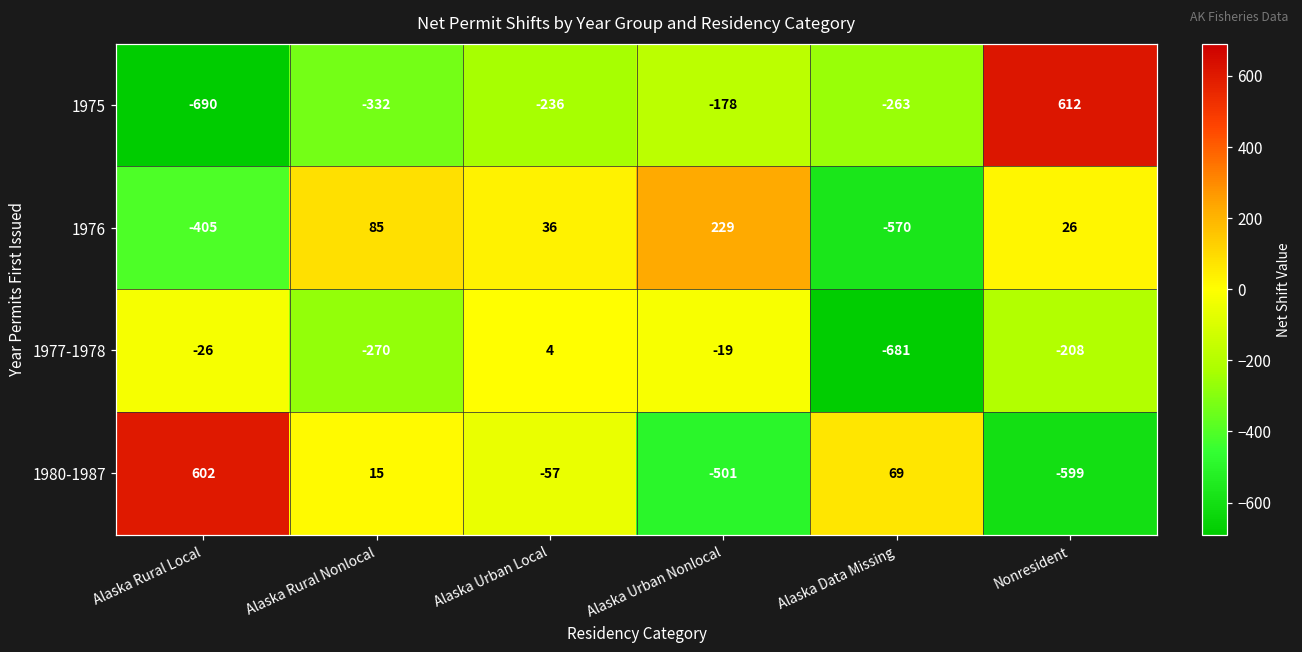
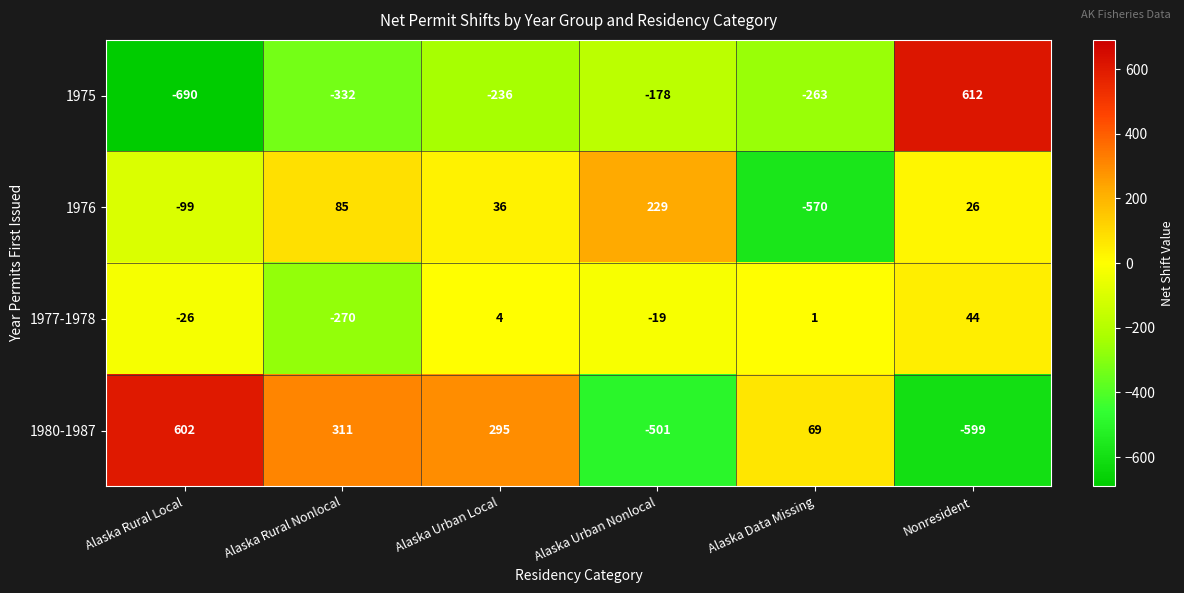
1976, Alaska Rural Local: -405 -> -99
1977-1978, Alaska Data Missing: -681 -> 1
1977-1978, Nonresident: -208 -> 44
1980-1987, Alaska Rural Nonlocal: 15 -> 311
1980-1987, Alaska Urban Local: -57 -> 295
